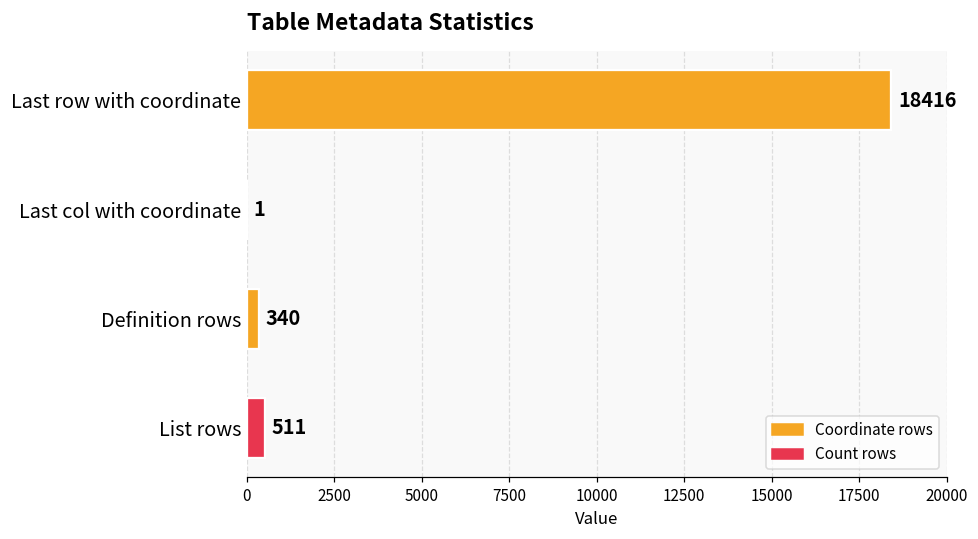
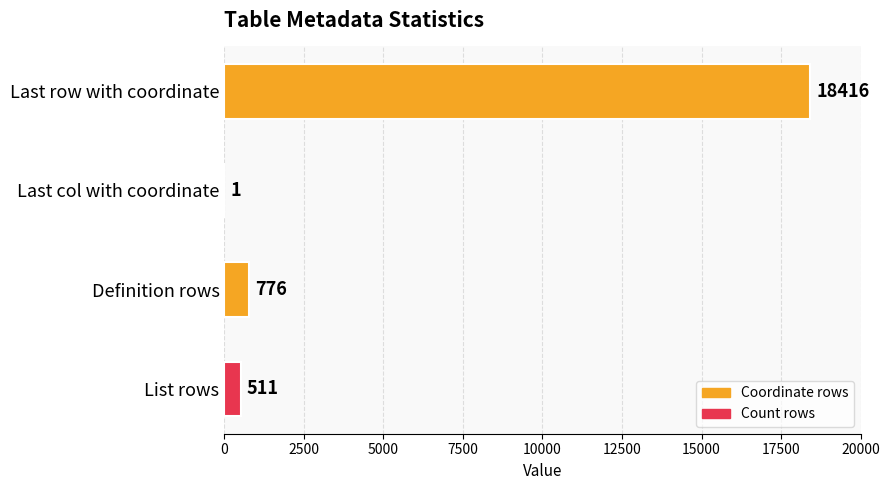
Definition rows: 340 -> 776
